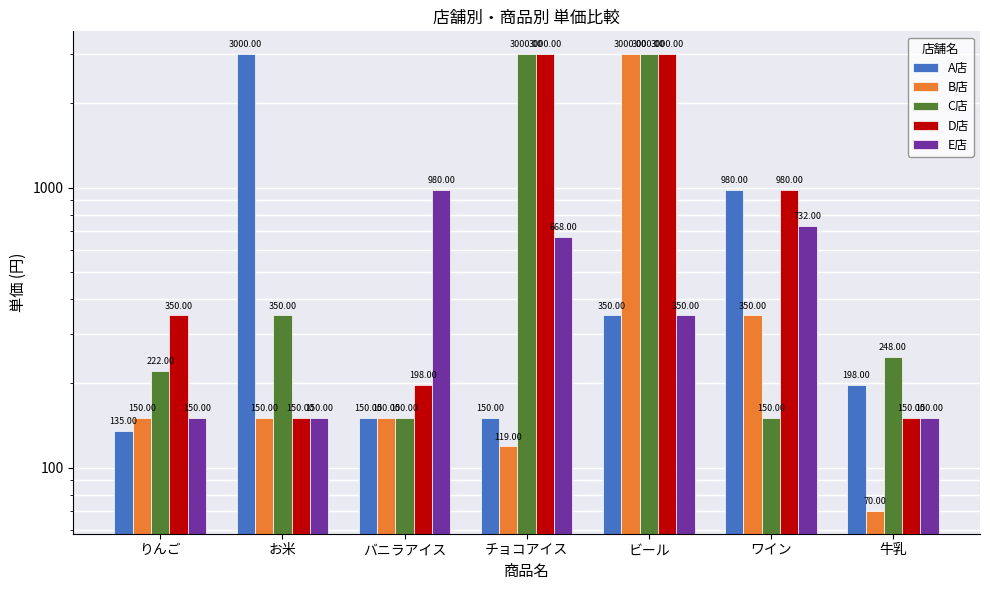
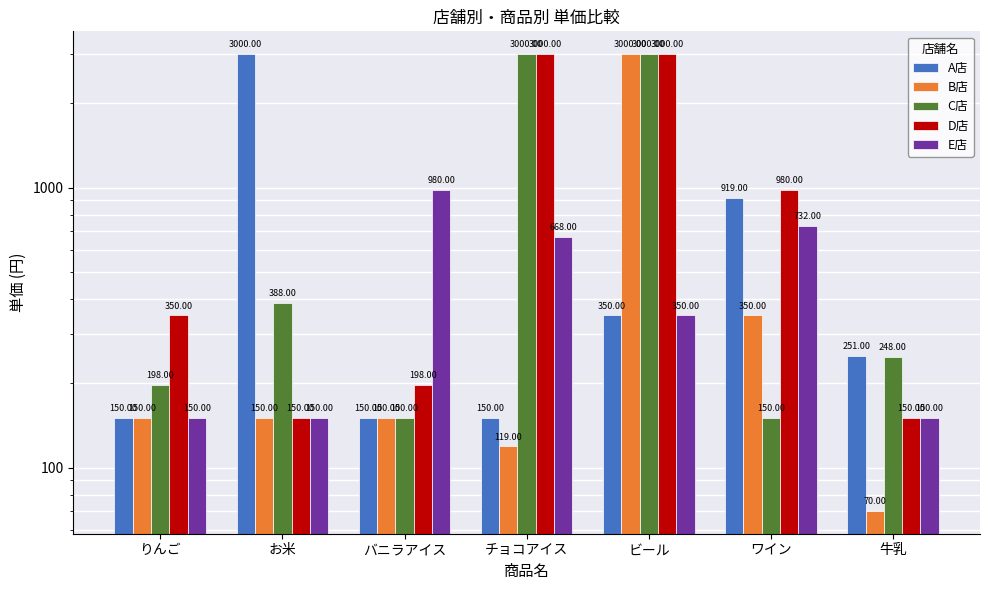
A店, りんご: 135.00 -> 150.00
C店, りんご: 222.00 -> 198.00
C店, お米: 350.00 -> 388.00
A店, ワイン: 980.00 -> 919.00
A店, 牛乳: 198.00 -> 251.00
